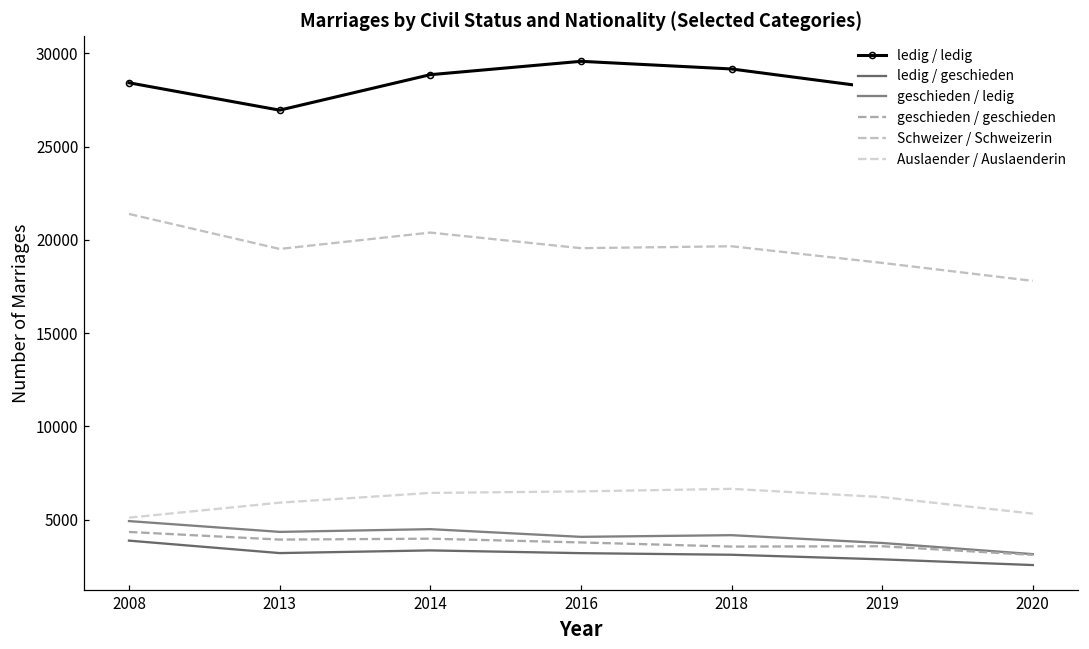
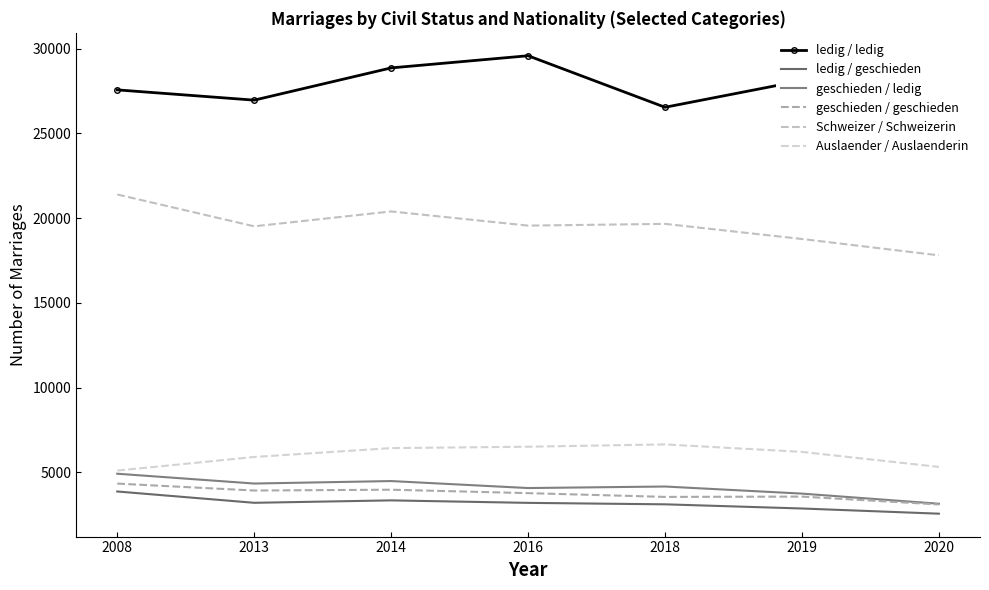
ledig / ledig, 2008: 28400 -> 27600
ledig / ledig, 2018: 29200 -> 26500
